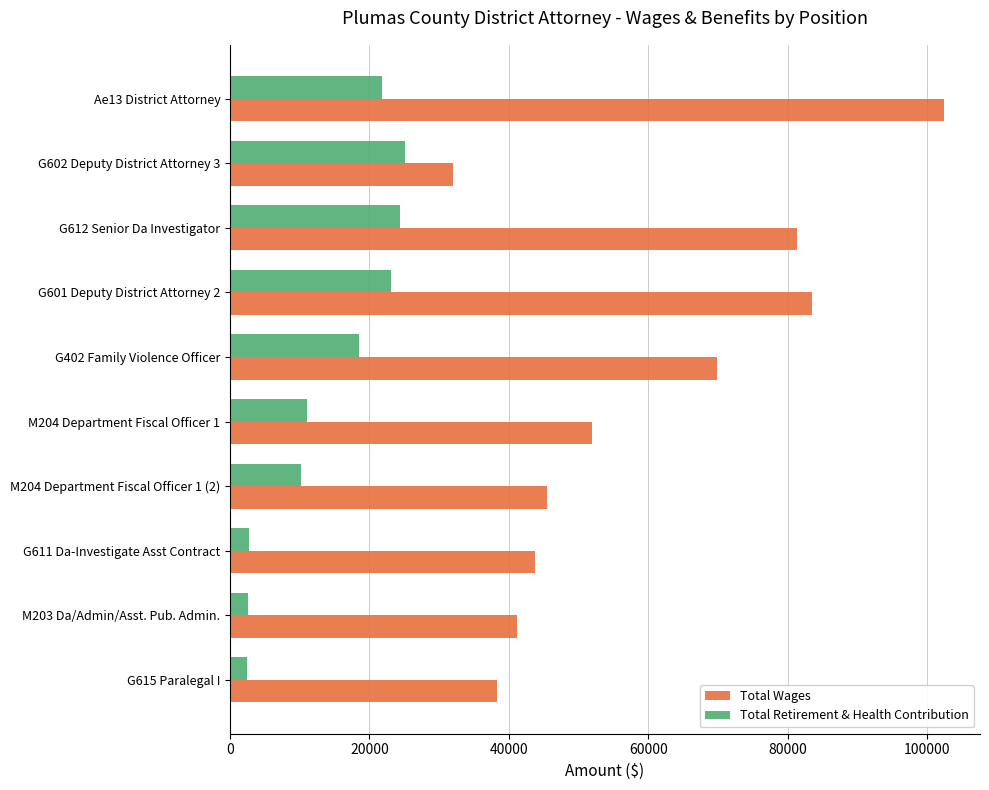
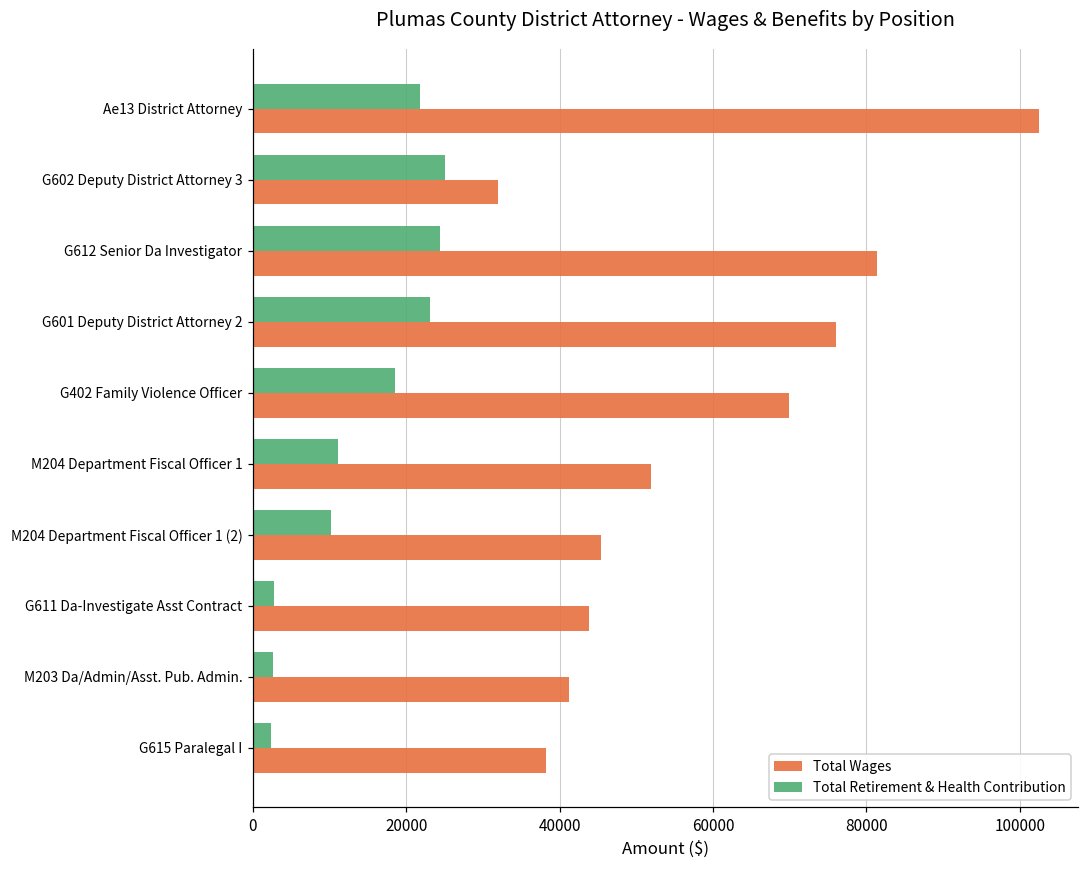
Total Wages, G601 Deputy District Attorney 2: 83000 -> 76000
